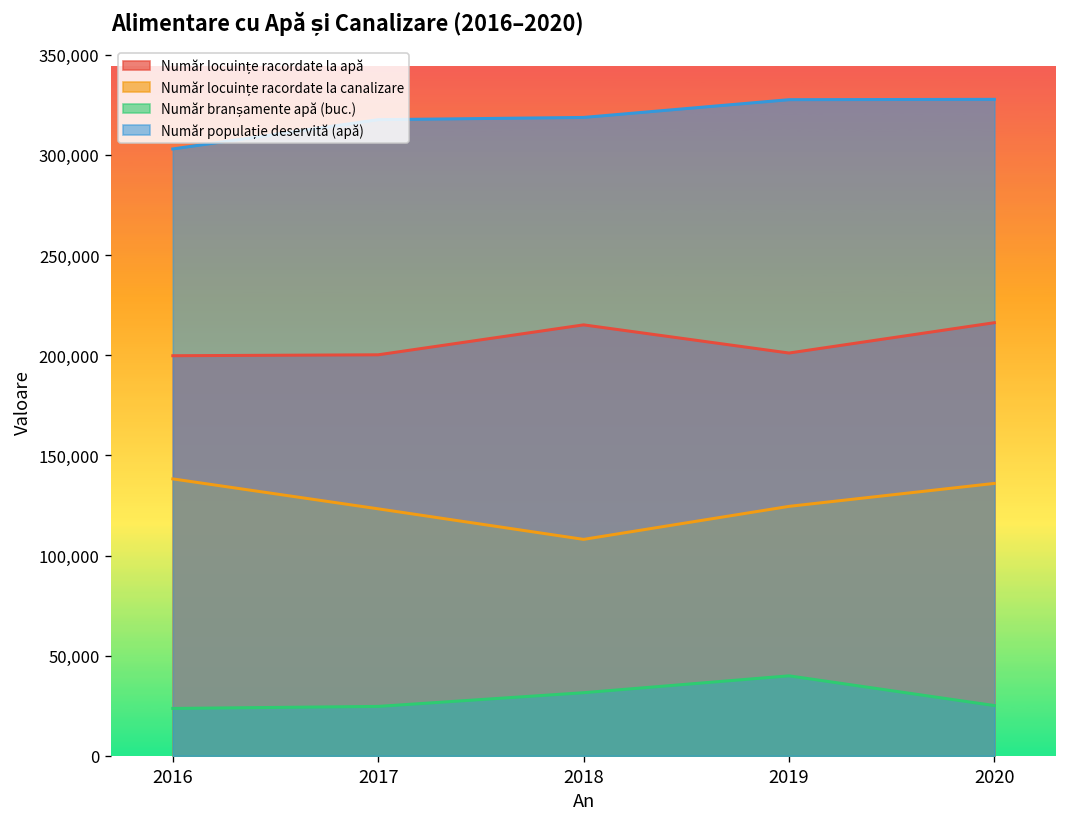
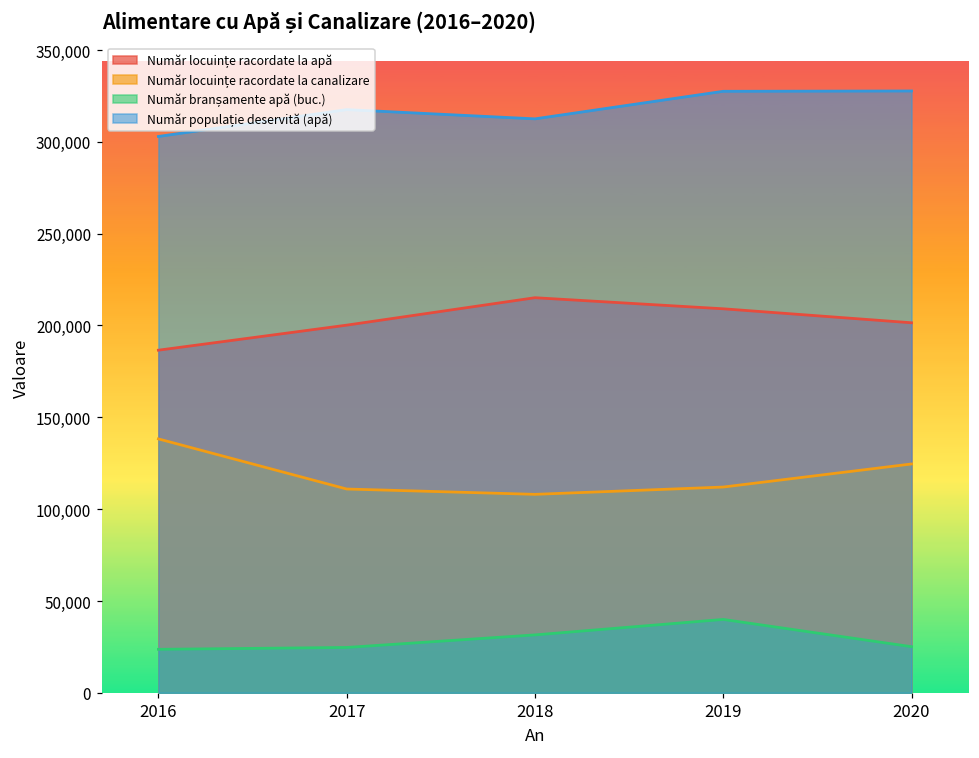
Număr locuințe racordate la apă, 2016: 200,000 -> 187,000
Număr locuințe racordate la canalizare, 2017: 123,000 -> 111,000
Număr populație deservită (apă), 2018: 319,000 -> 313,000
Număr locuințe racordate la apă, 2019: 201,000 -> 209,000
Număr locuințe racordate la canalizare, 2019: 125,000 -> 112,000
Număr locuințe racordate la apă, 2020: 216,000 -> 201,000
Număr locuințe racordate la canalizare, 2020: 136,000 -> 125,000
